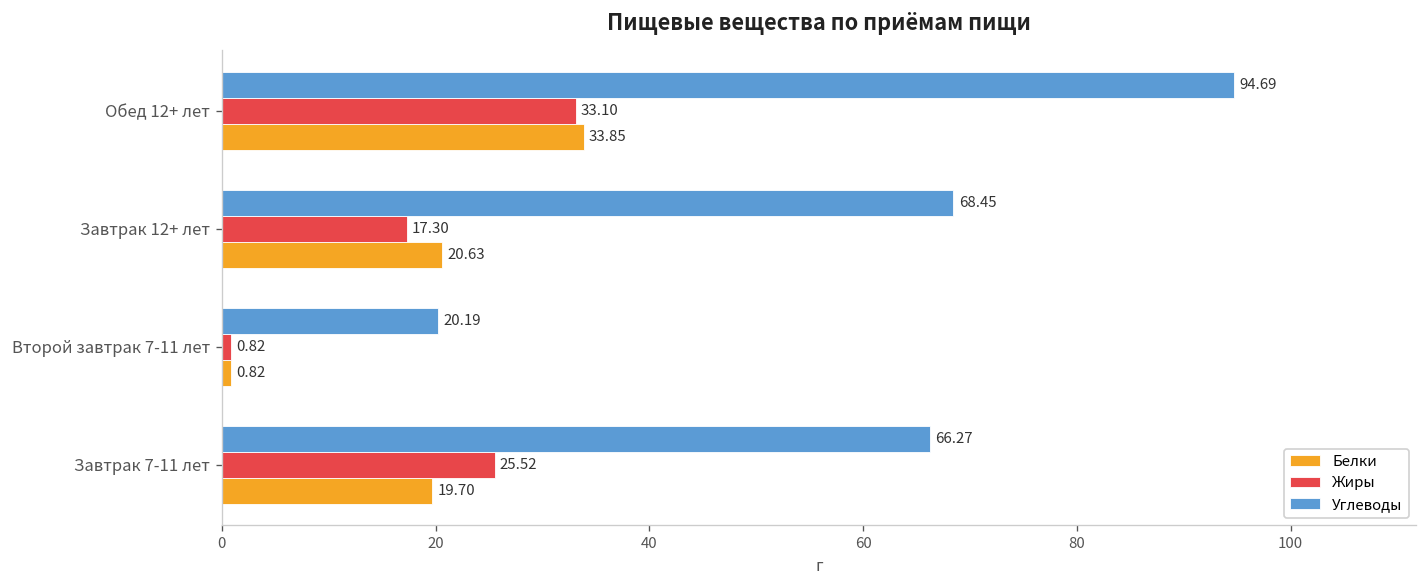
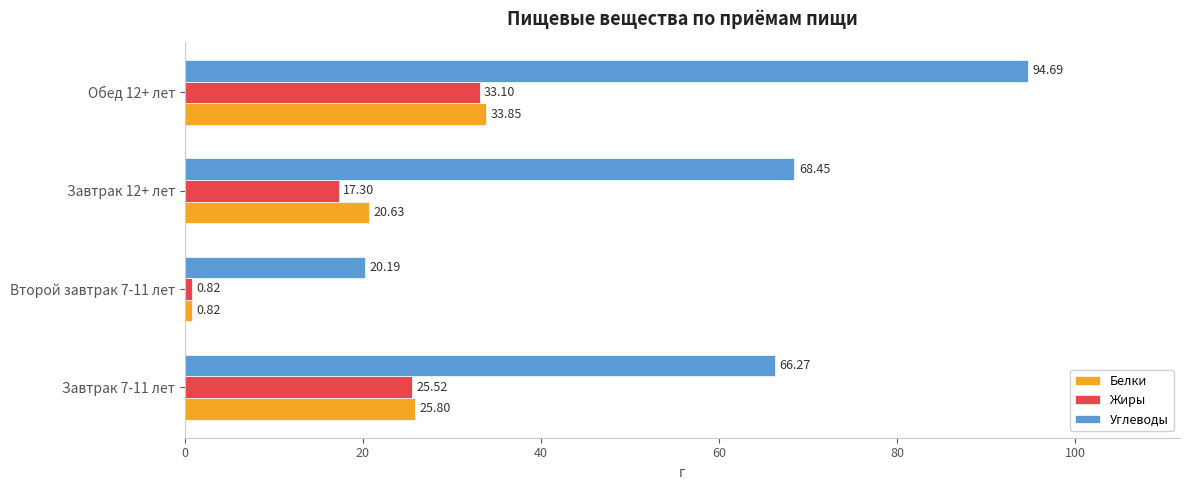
Белки, Завтрак 7-11 лет: 19.70 -> 25.80
